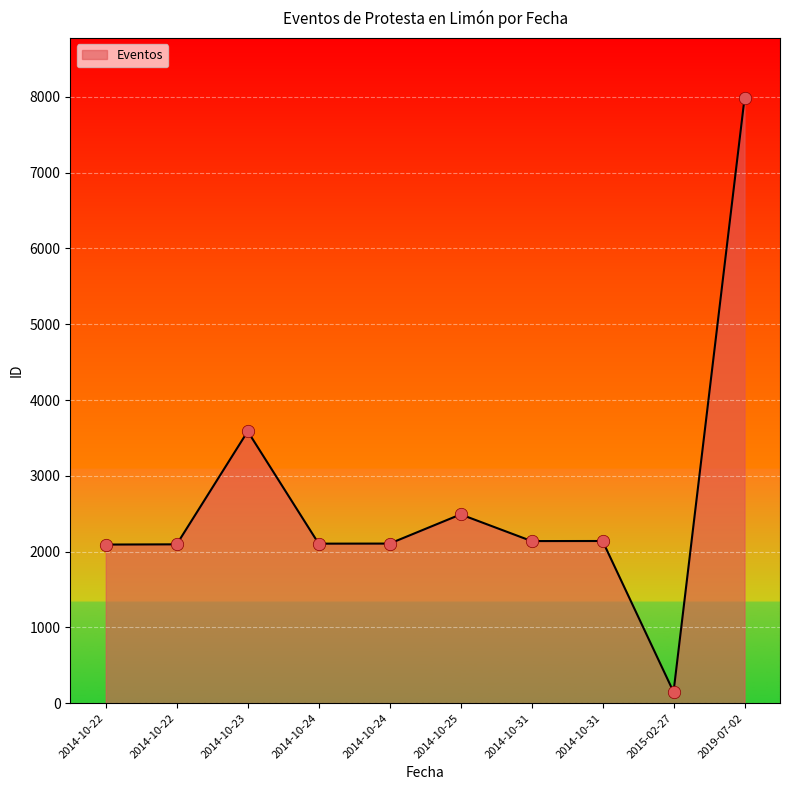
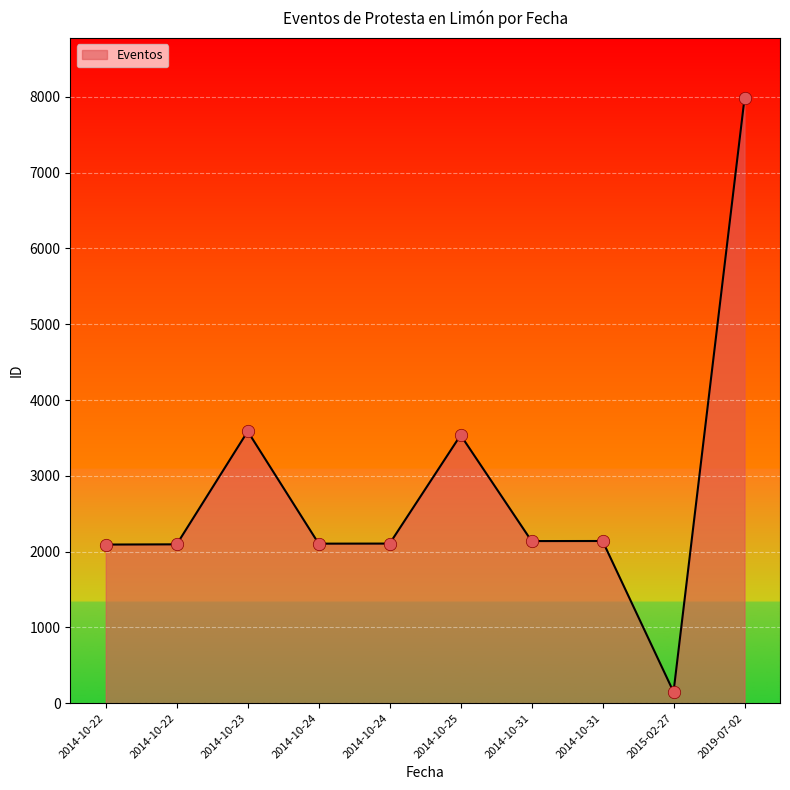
2014-10-25: 2500 -> 3500
